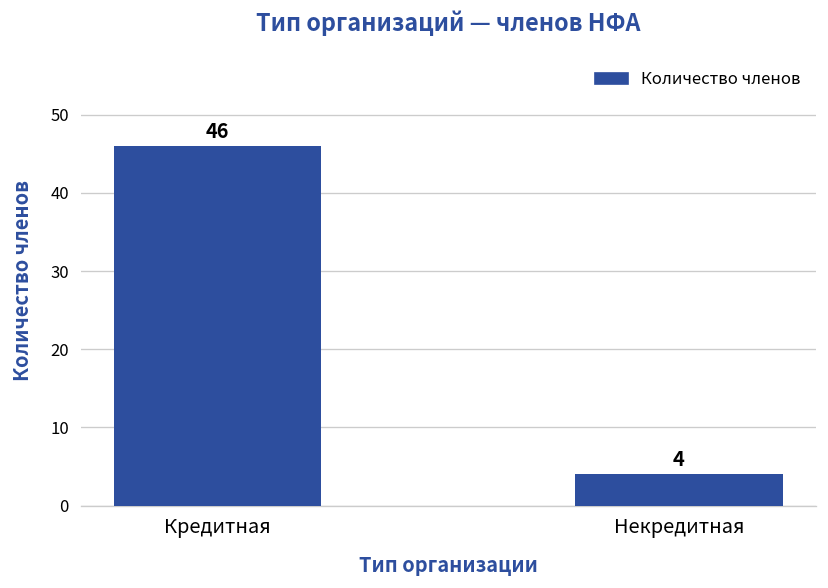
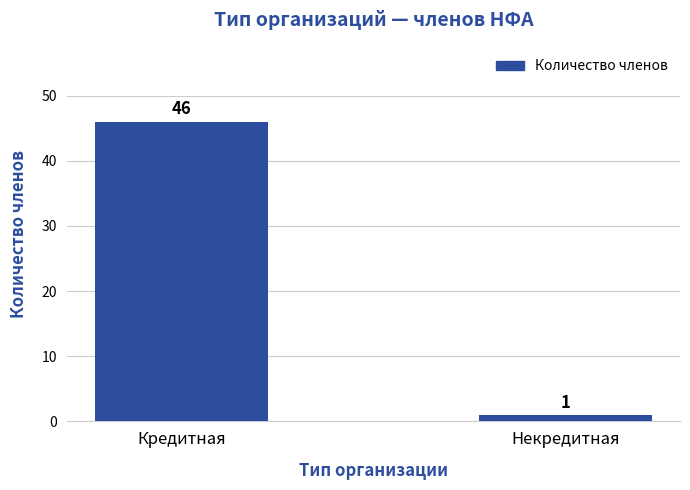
Некредитная: 4 -> 1
